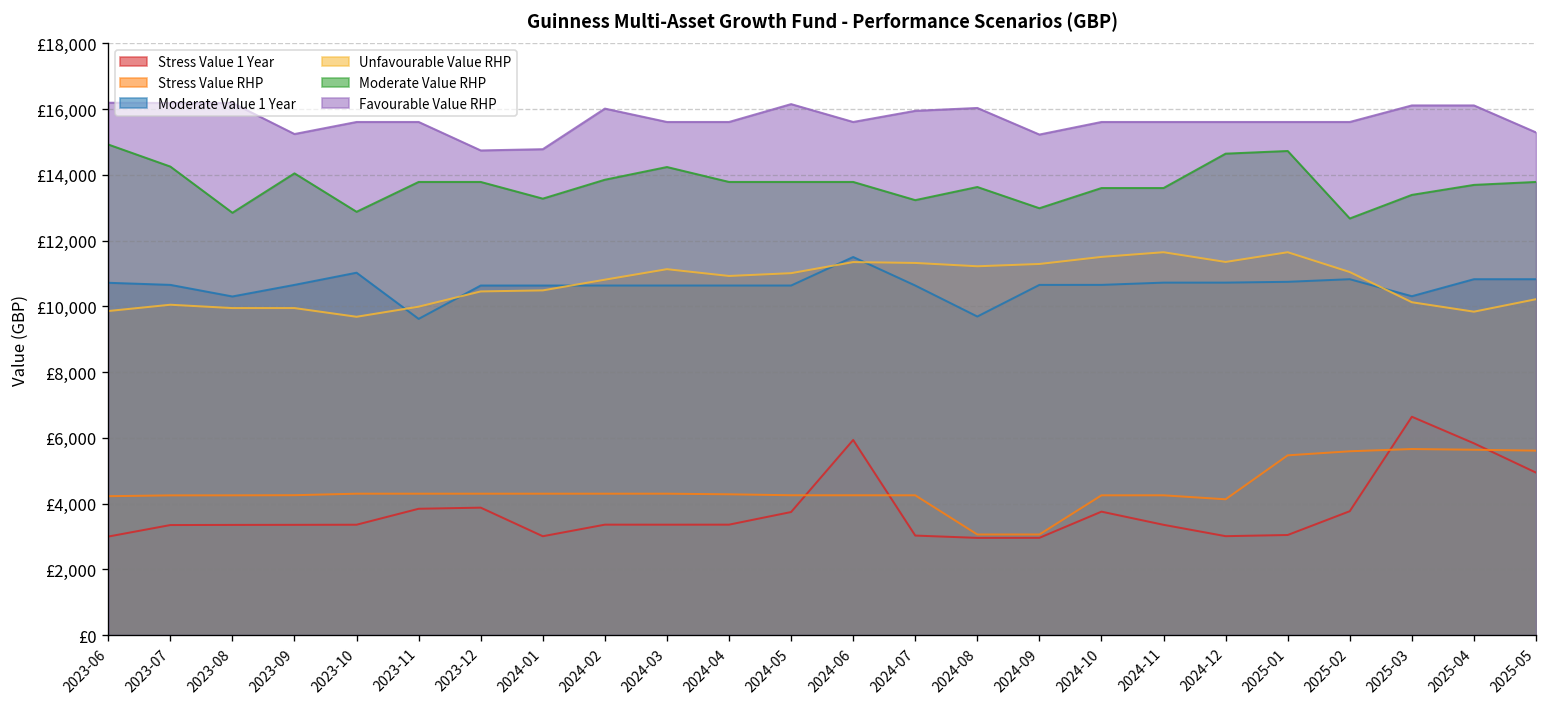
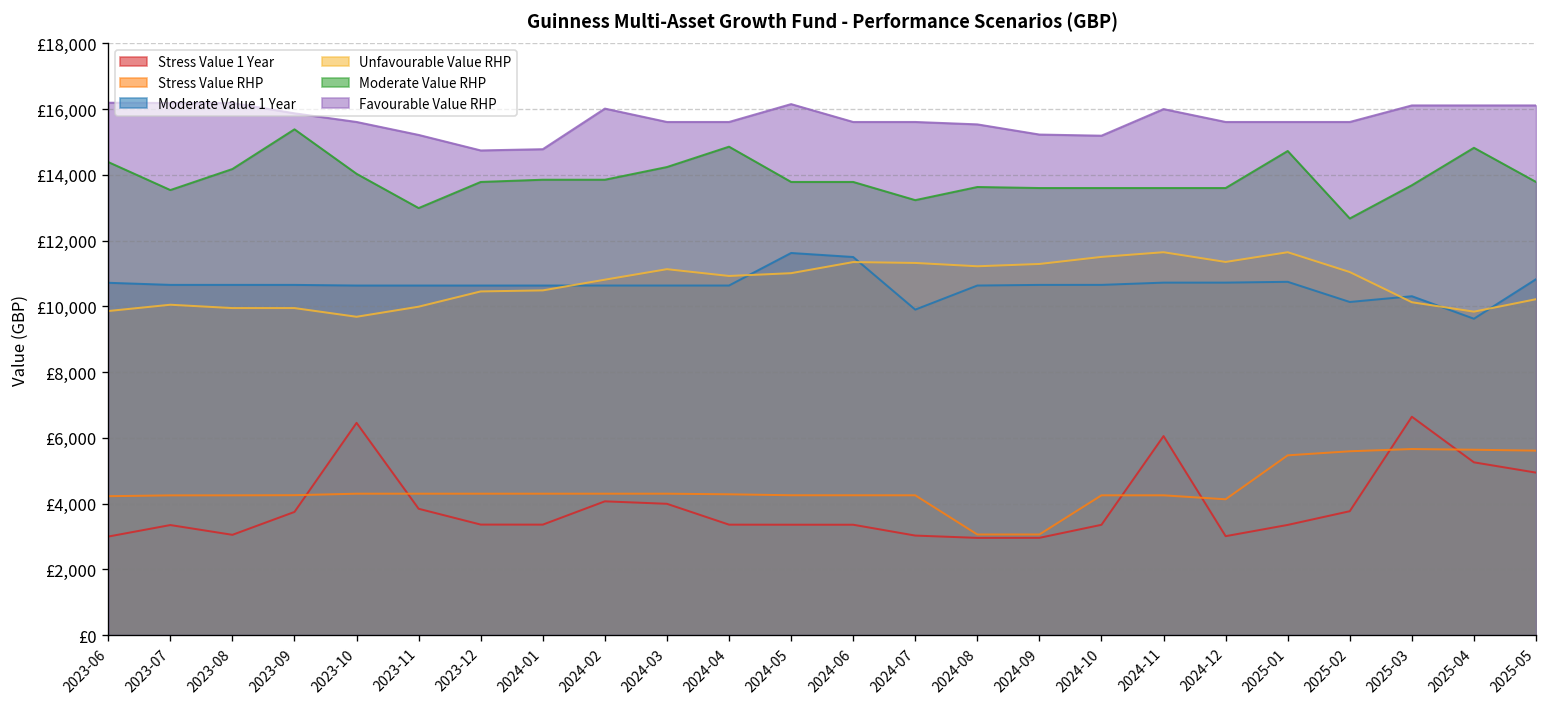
Moderate Value RHP, 2023-06: £14,900 -> £14,400
Moderate Value RHP, 2023-07: £14,300 -> £13,500
Stress Value 1 Year, 2023-08: £3,400 -> £3,000
Moderate Value 1 Year, 2023-08: £10,300 -> £10,700
Moderate Value RHP, 2023-08: £12,800 -> £14,200
Stress Value 1 Year, 2023-09: £3,400 -> £3,700
Moderate Value RHP, 2023-09: £14,000 -> £15,400
Favourable Value RHP, 2023-09: £15,200 -> £15,900
Stress Value 1 Year, 2023-10: £3,400 -> £6,500
Moderate Value 1 Year, 2023-10: £11,000 -> £10,600
Moderate Value RHP, 2023-10: £12,900 -> £14,000
Moderate Value 1 Year, 2023-11: £9,600 -> £10,600
Moderate Value RHP, 2023-11: £13,800 -> £13,000
Favourable Value RHP, 2023-11: £15,600 -> £15,200
Stress Value 1 Year, 2023-12: £3,900 -> £3,400
Stress Value 1 Year, 2024-01: £3,000 -> £3,400
Moderate Value RHP, 2024-01: £13,300 -> £13,900
Stress Value 1 Year, 2024-02: £3,400 -> £4,100
Stress Value 1 Year, 2024-03: £3,400 -> £4,000
Moderate Value RHP, 2024-04: £13,800 -> £14,900
Stress Value 1 Year, 2024-05: £3,700 -> £3,400
Moderate Value 1 Year, 2024-05: £10,600 -> £11,600
Stress Value 1 Year, 2024-06: £5,900 -> £3,400
Moderate Value 1 Year, 2024-07: £10,600 -> £9,900
Favourable Value RHP, 2024-07: £15,900 -> £15,600
Moderate Value 1 Year, 2024-08: £9,700 -> £10,600
Favourable Value RHP, 2024-08: £16,000 -> £15,500
Moderate Value RHP, 2024-09: £13,000 -> £13,600
Stress Value 1 Year, 2024-10: £3,800 -> £3,400
Favourable Value RHP, 2024-10: £15,600 -> £15,200
Stress Value 1 Year, 2024-11: £3,400 -> £6,100
Favourable Value RHP, 2024-11: £15,600 -> £16,000
Moderate Value RHP, 2024-12: £14,600 -> £13,600
Stress Value 1 Year, 2025-01: £3,000 -> £3,400
Moderate Value 1 Year, 2025-02: £10,800 -> £10,100
Moderate Value RHP, 2025-03: £13,400 -> £13,700
Stress Value 1 Year, 2025-04: £5,800 -> £5,300
Moderate Value 1 Year, 2025-04: £10,800 -> £9,600
Moderate Value RHP, 2025-04: £13,700 -> £14,800
Favourable Value RHP, 2025-05: £15,300 -> £16,100
